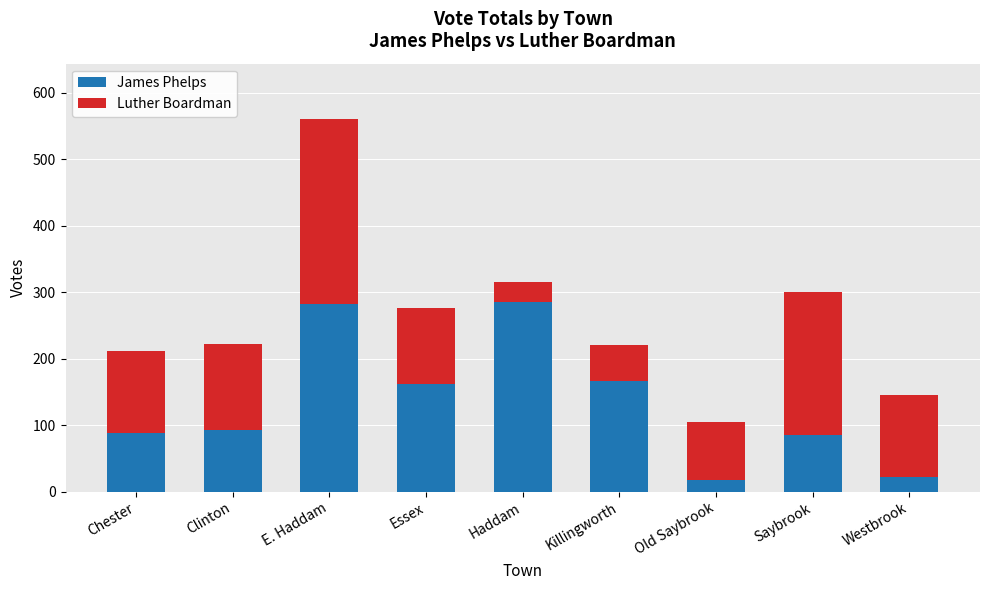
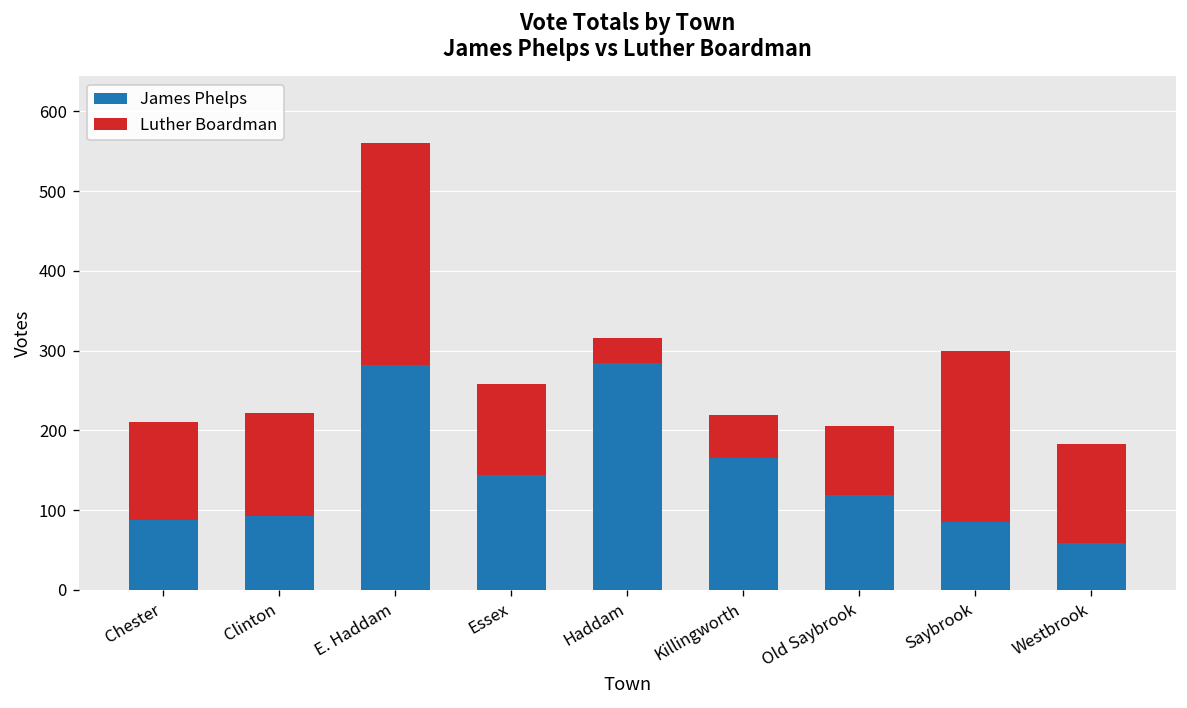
James Phelps, Essex: 160 -> 140
James Phelps, Old Saybrook: 20 -> 120
James Phelps, Westbrook: 20 -> 60
